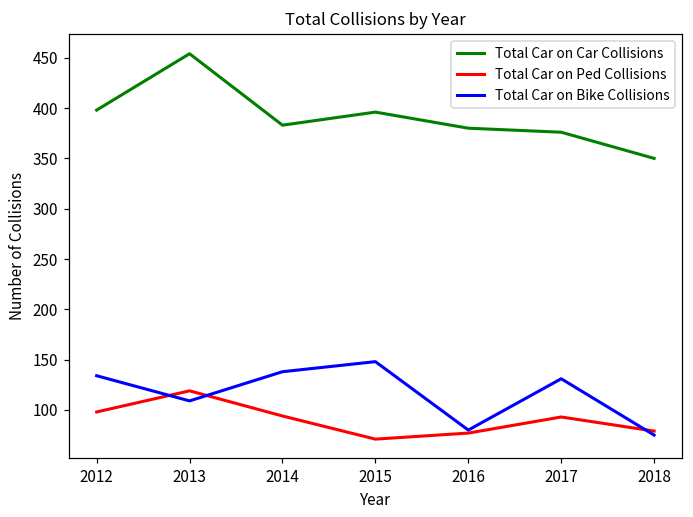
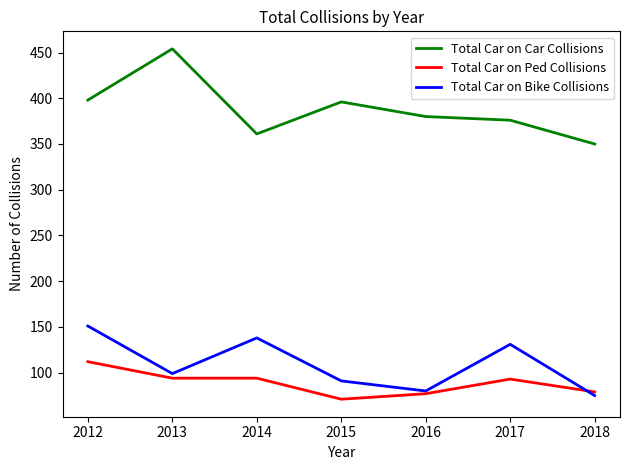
Total Car on Ped Collisions, 2012: 100 -> 110
Total Car on Bike Collisions, 2012: 130 -> 150
Total Car on Ped Collisions, 2013: 120 -> 90
Total Car on Bike Collisions, 2013: 110 -> 100
Total Car on Car Collisions, 2014: 380 -> 360
Total Car on Bike Collisions, 2015: 150 -> 90
